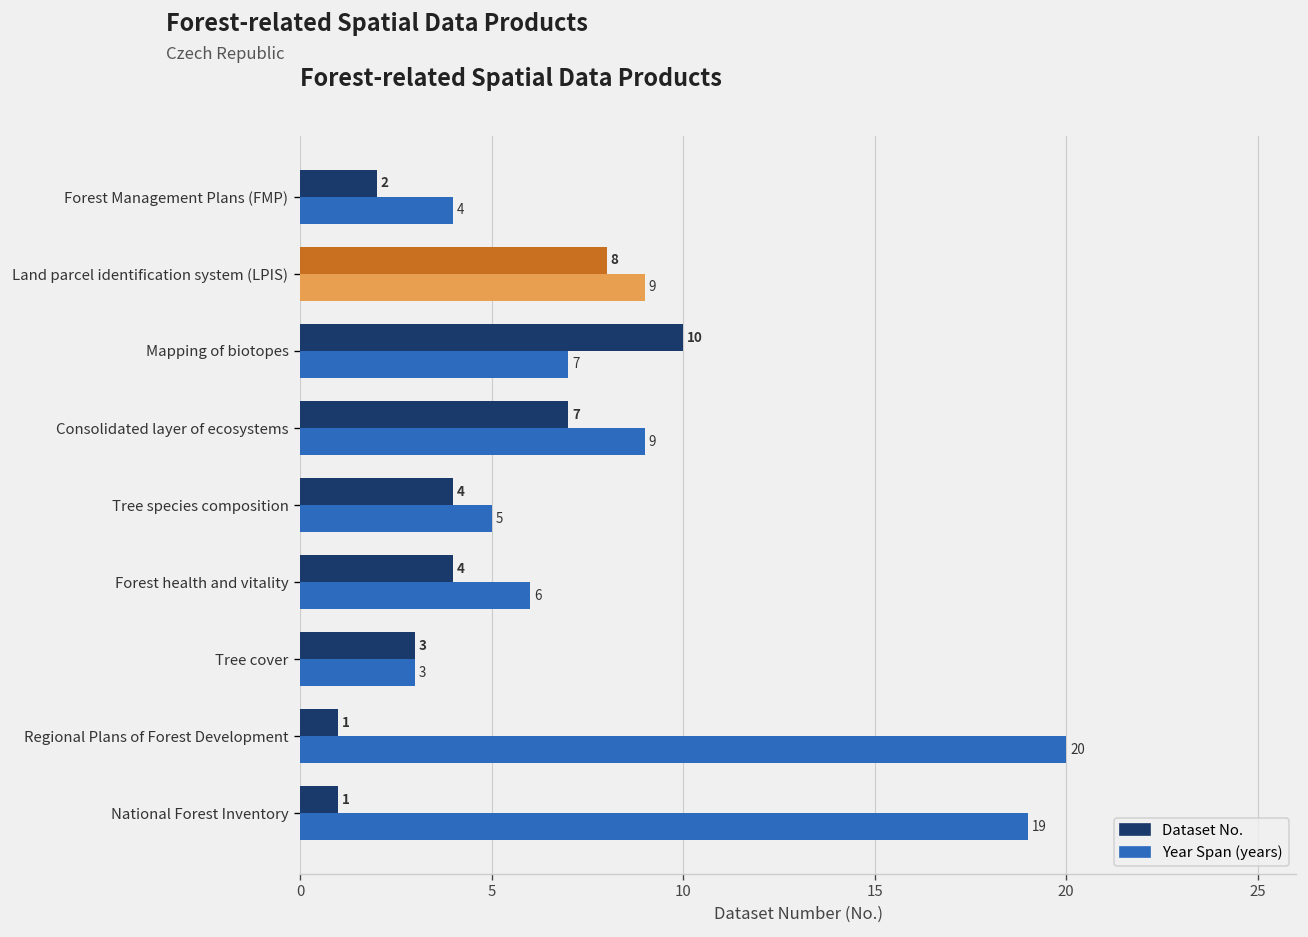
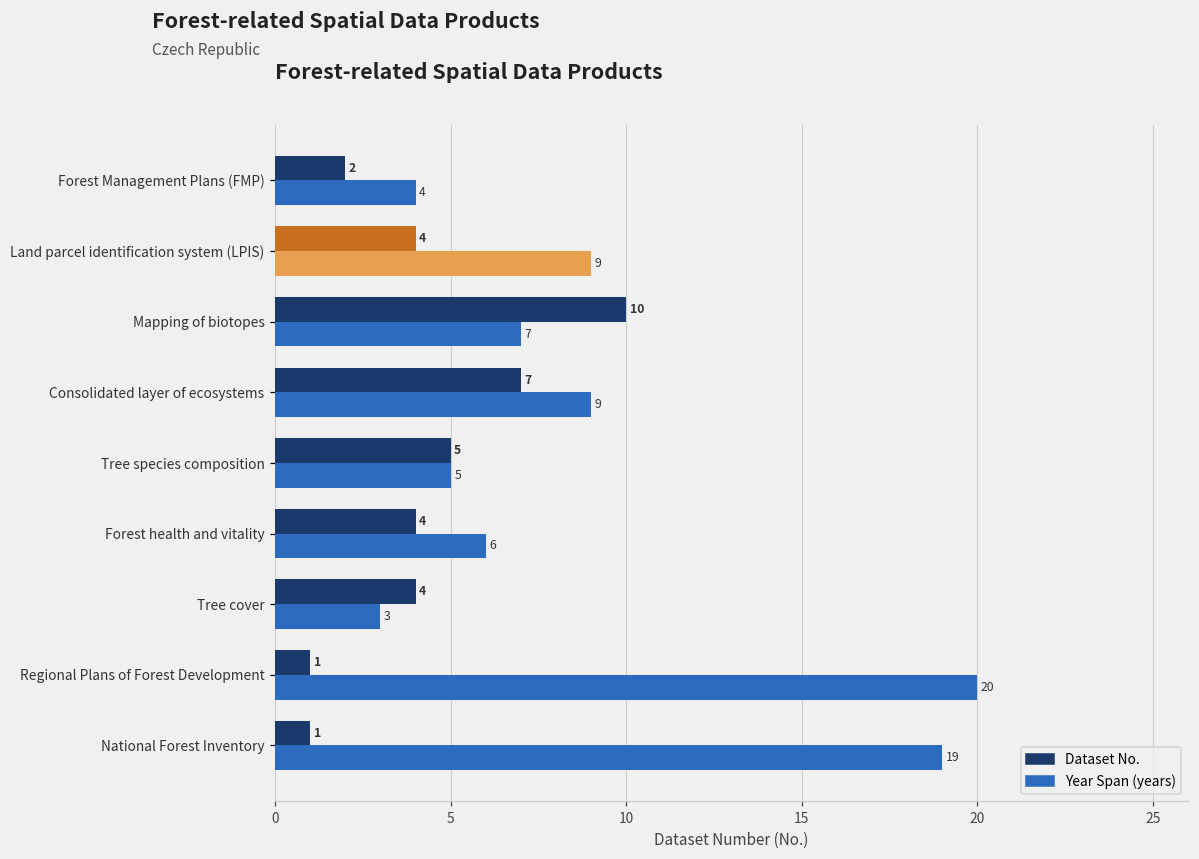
Dataset No., Land parcel identification system (LPIS): 8 -> 4
Dataset No., Tree species composition: 4 -> 5
Dataset No., Tree cover: 3 -> 4
